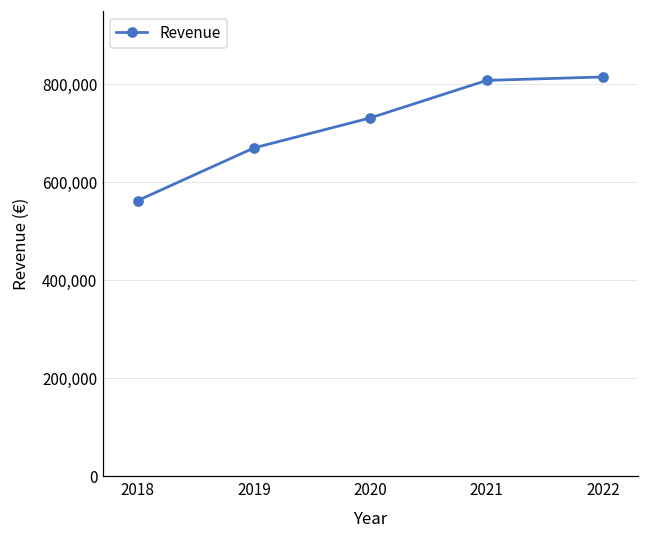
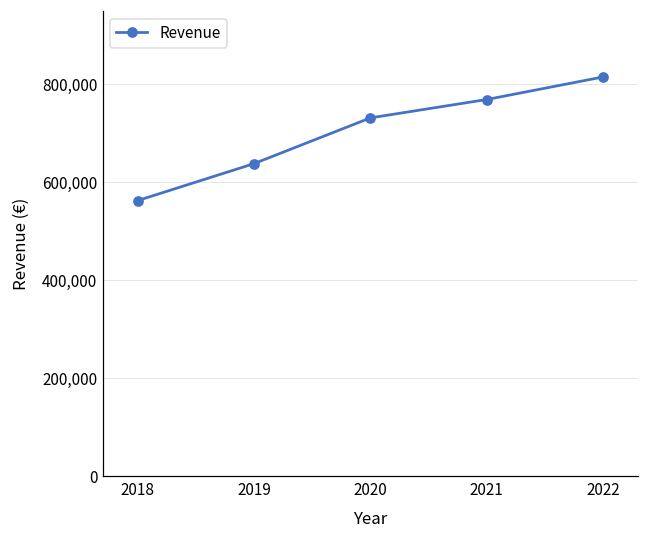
2019: 670,000 -> 640,000
2021: 810,000 -> 770,000
